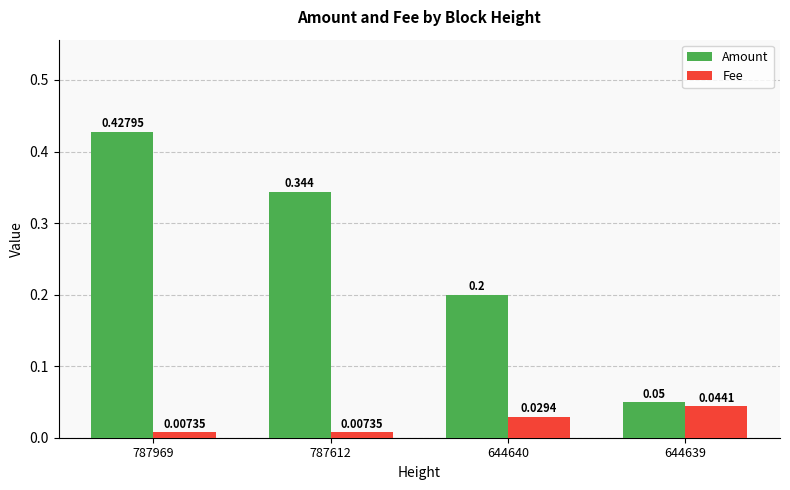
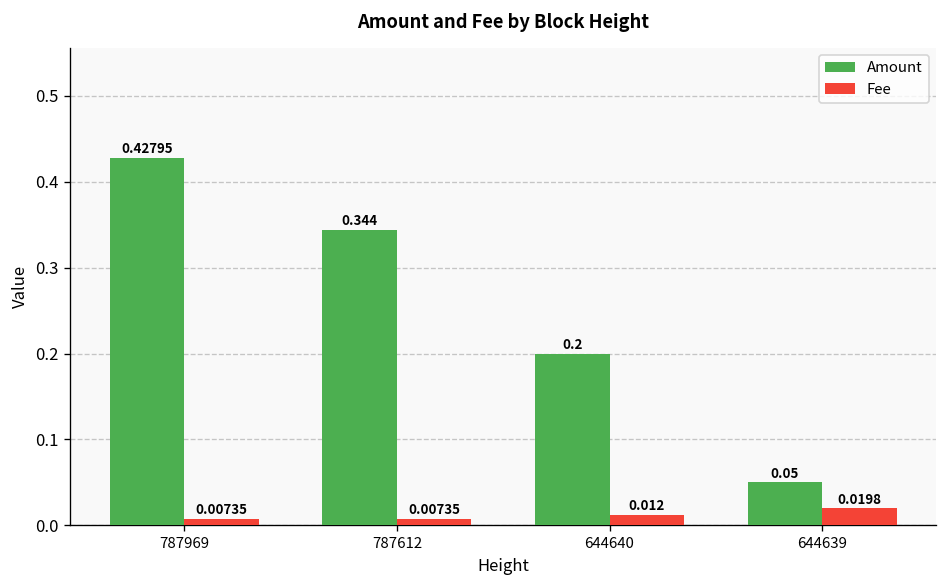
Fee, 644640: 0.0294 -> 0.012
Fee, 644639: 0.0441 -> 0.0198
